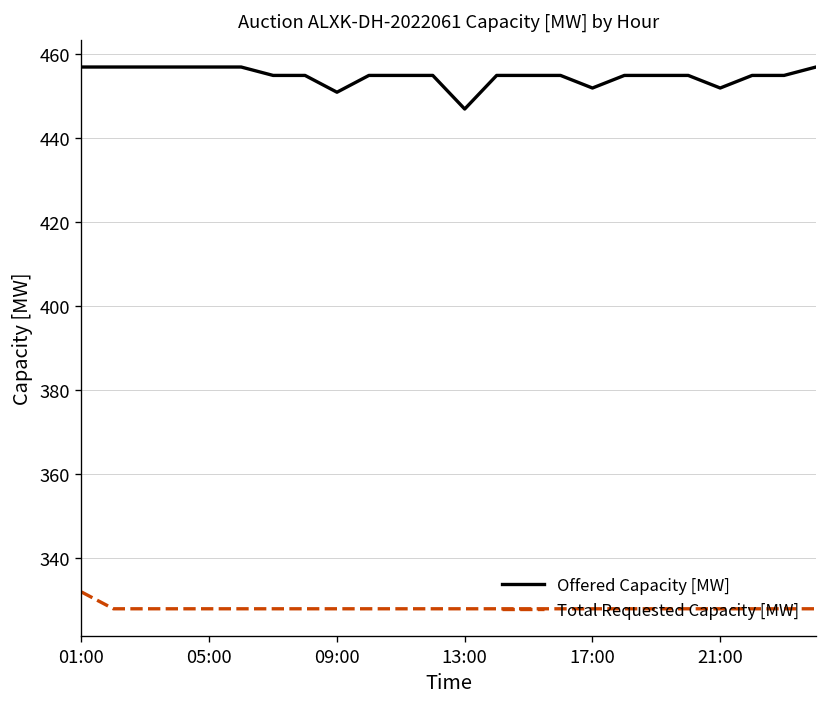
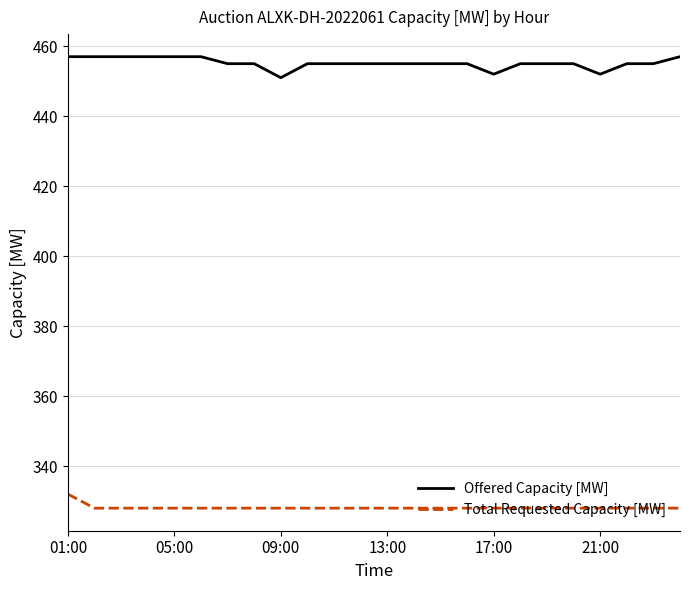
Offered Capacity [MW], 13:00: 447 -> 455
